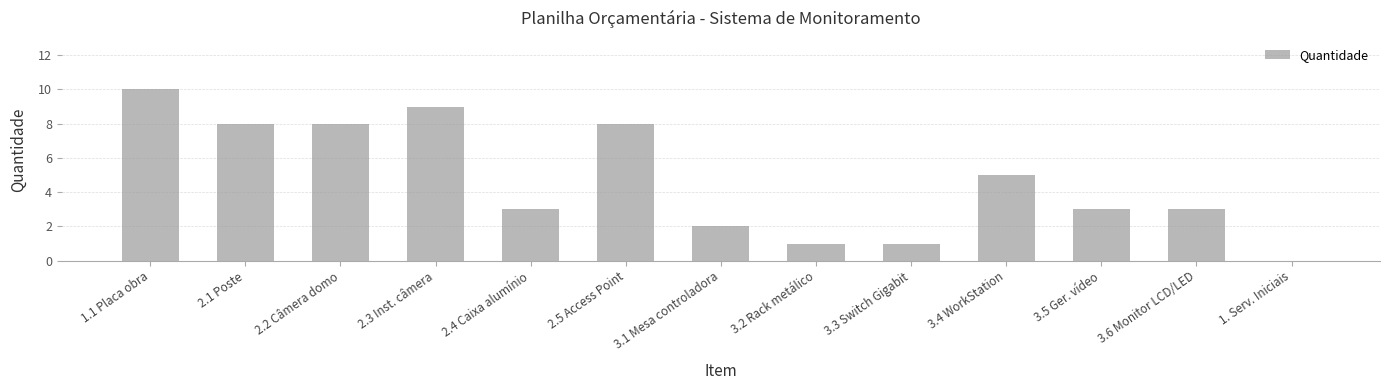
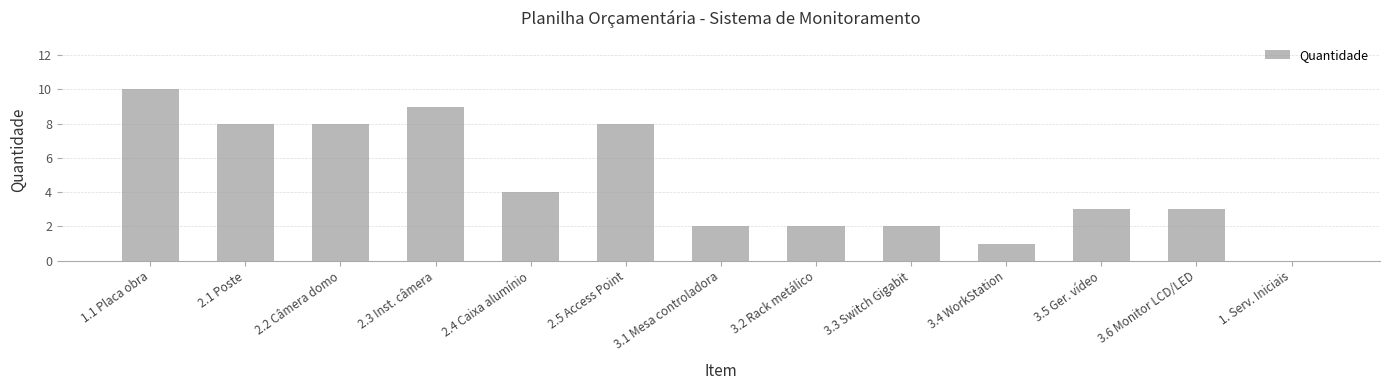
2.4 Caixa alumínio: 3 -> 4
3.2 Rack metálico: 1 -> 2
3.3 Switch Gigabit: 1 -> 2
3.4 WorkStation: 5 -> 1
